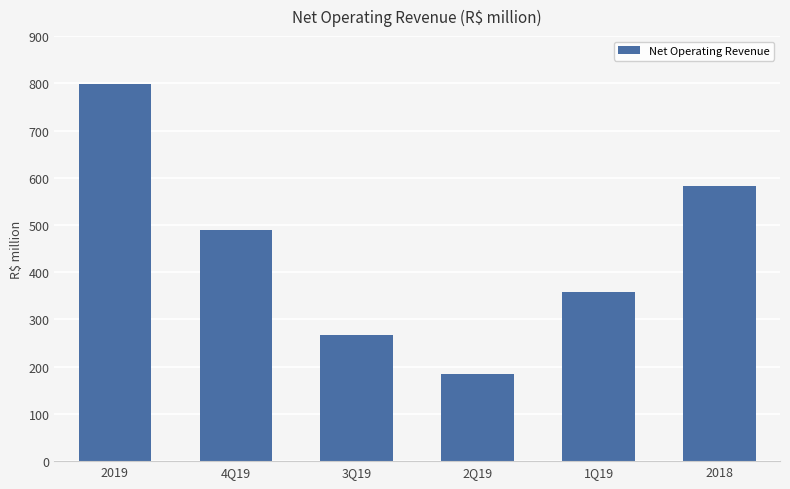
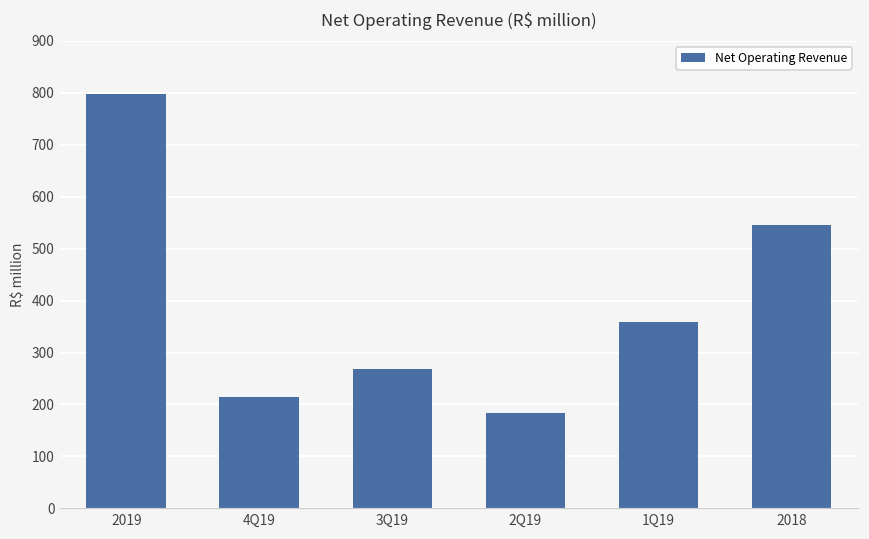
4Q19: 490 -> 210
2018: 580 -> 540
